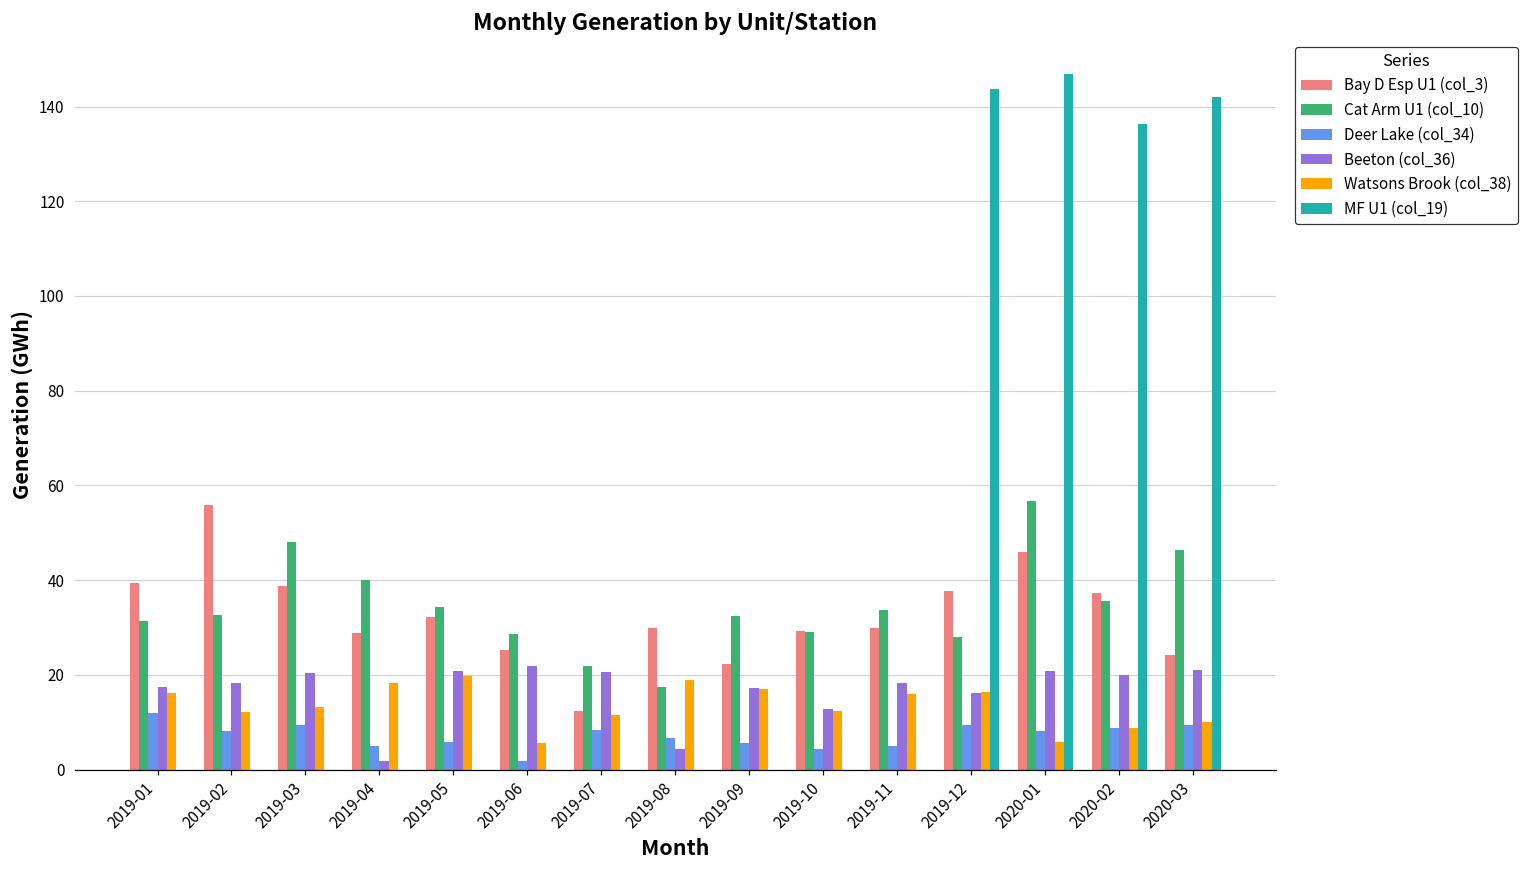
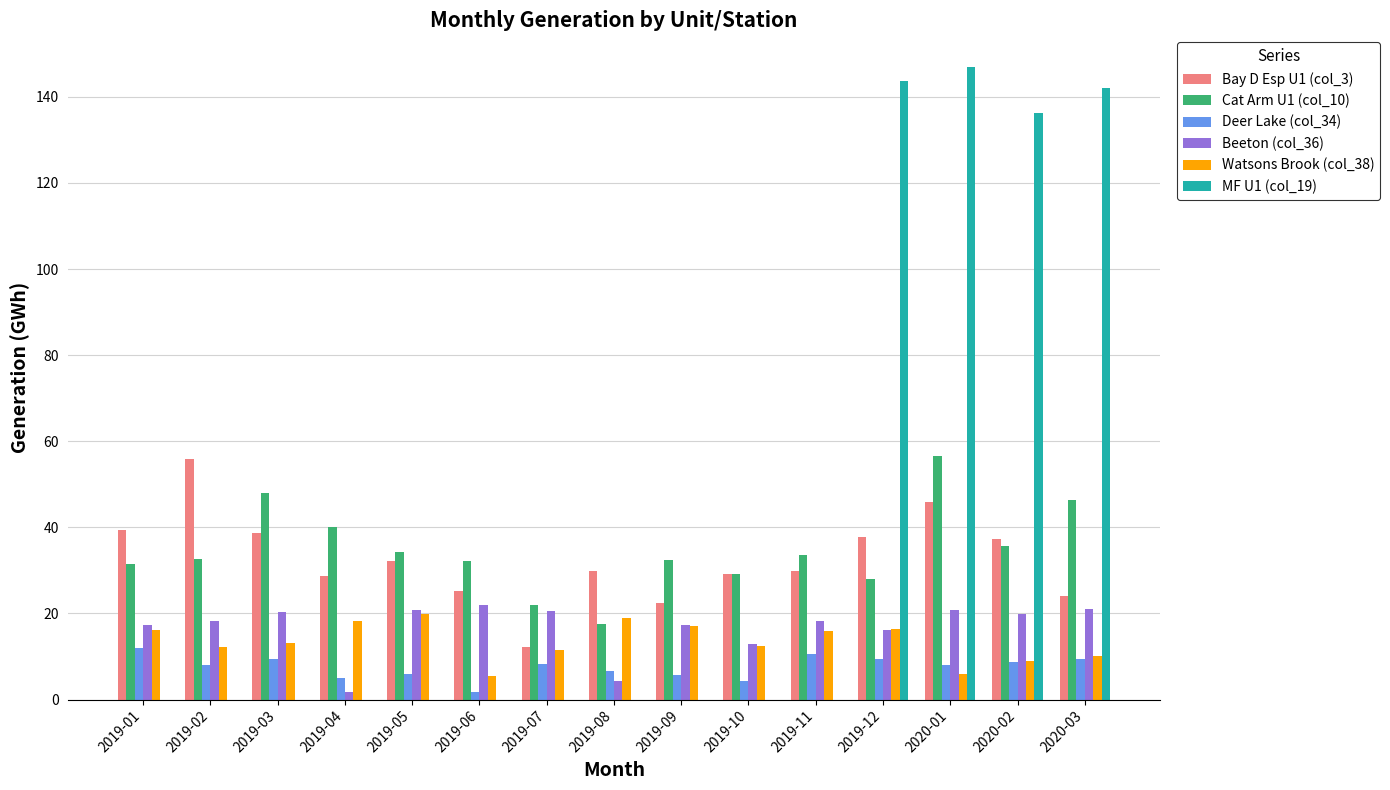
Cat Arm U1 (col_10), 2019-06: 29 -> 32
Deer Lake (col_34), 2019-11: 5 -> 11
